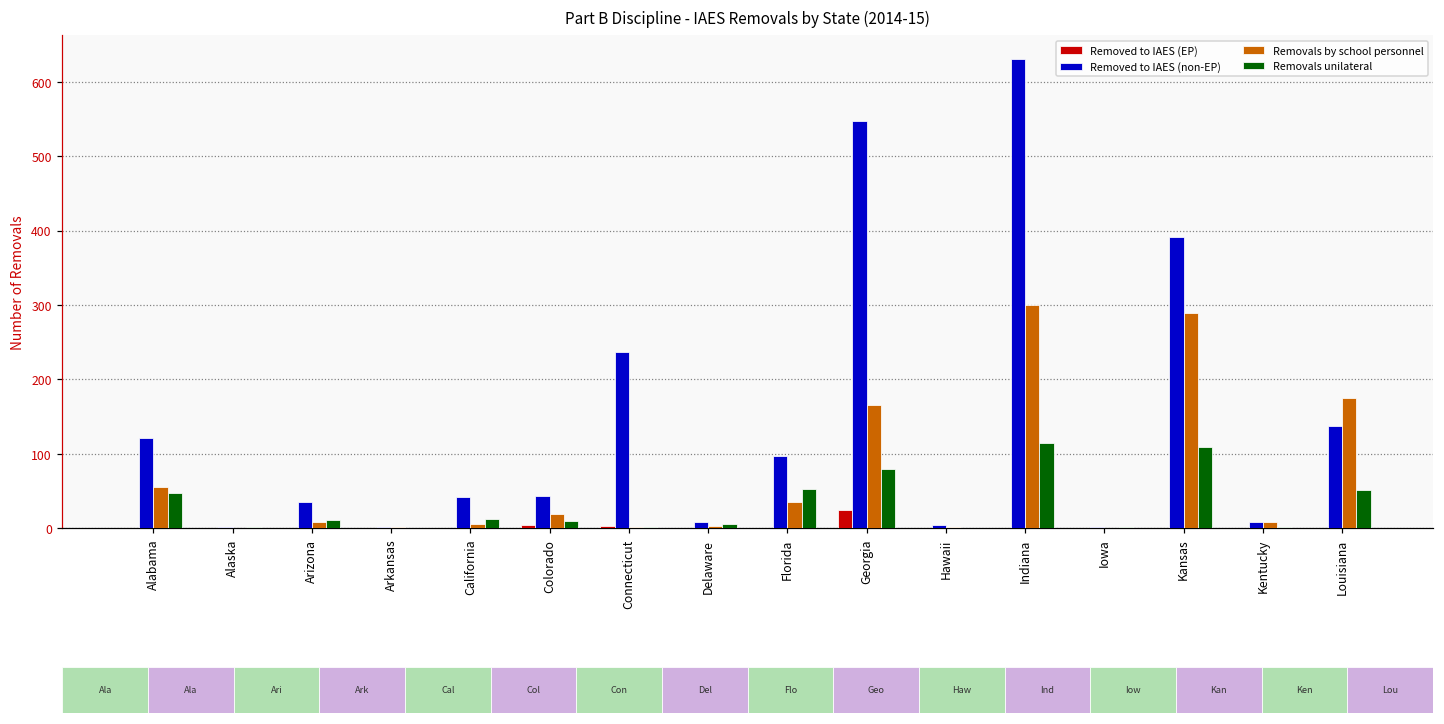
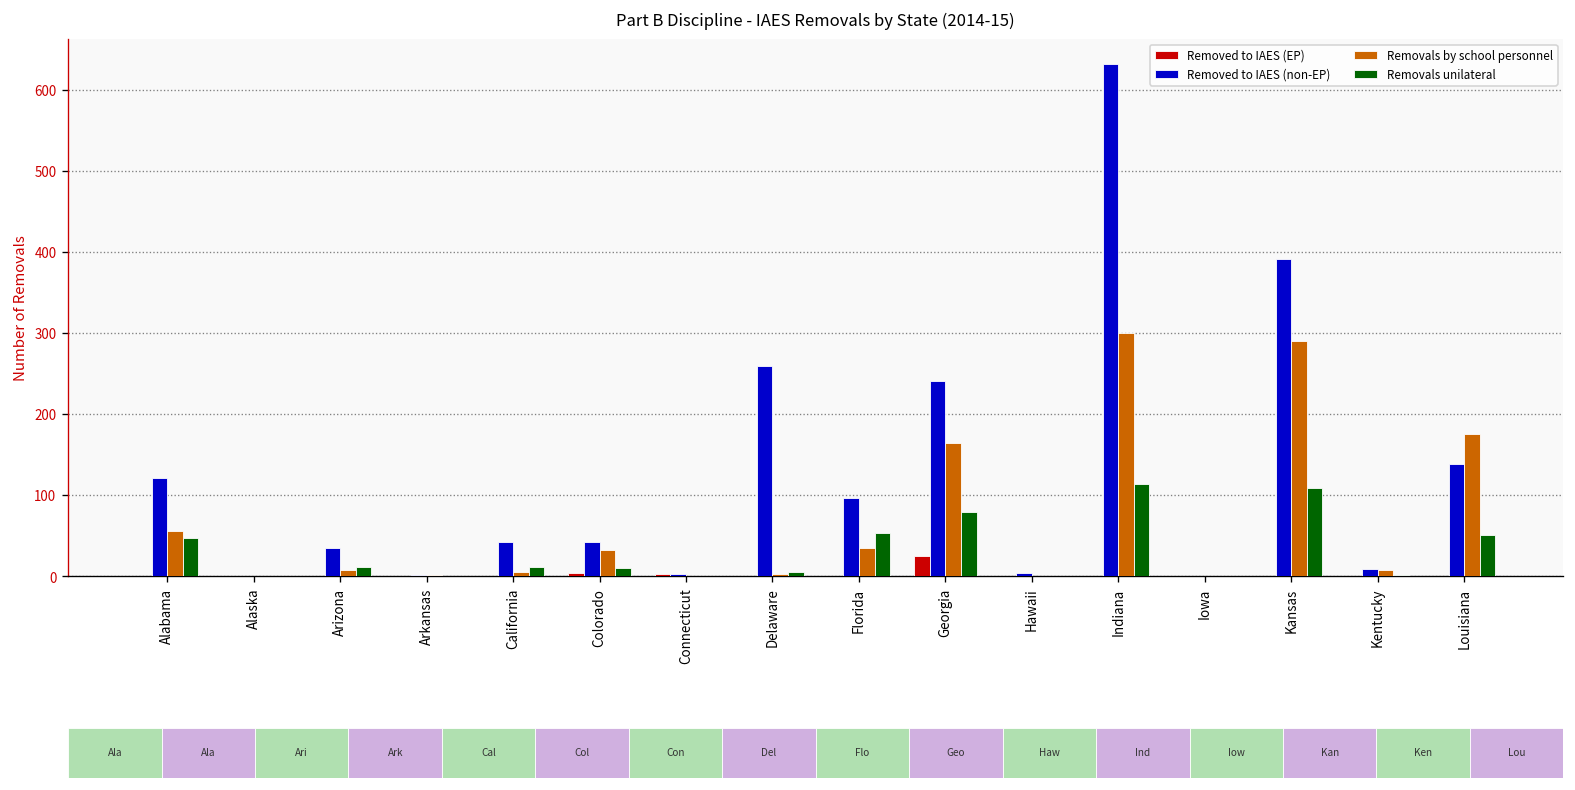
Removals by school personnel, Colorado: 20 -> 30
Removed to IAES (non-EP), Connecticut: 240 -> 0
Removed to IAES (non-EP), Delaware: 10 -> 260
Removed to IAES (non-EP), Georgia: 550 -> 240
